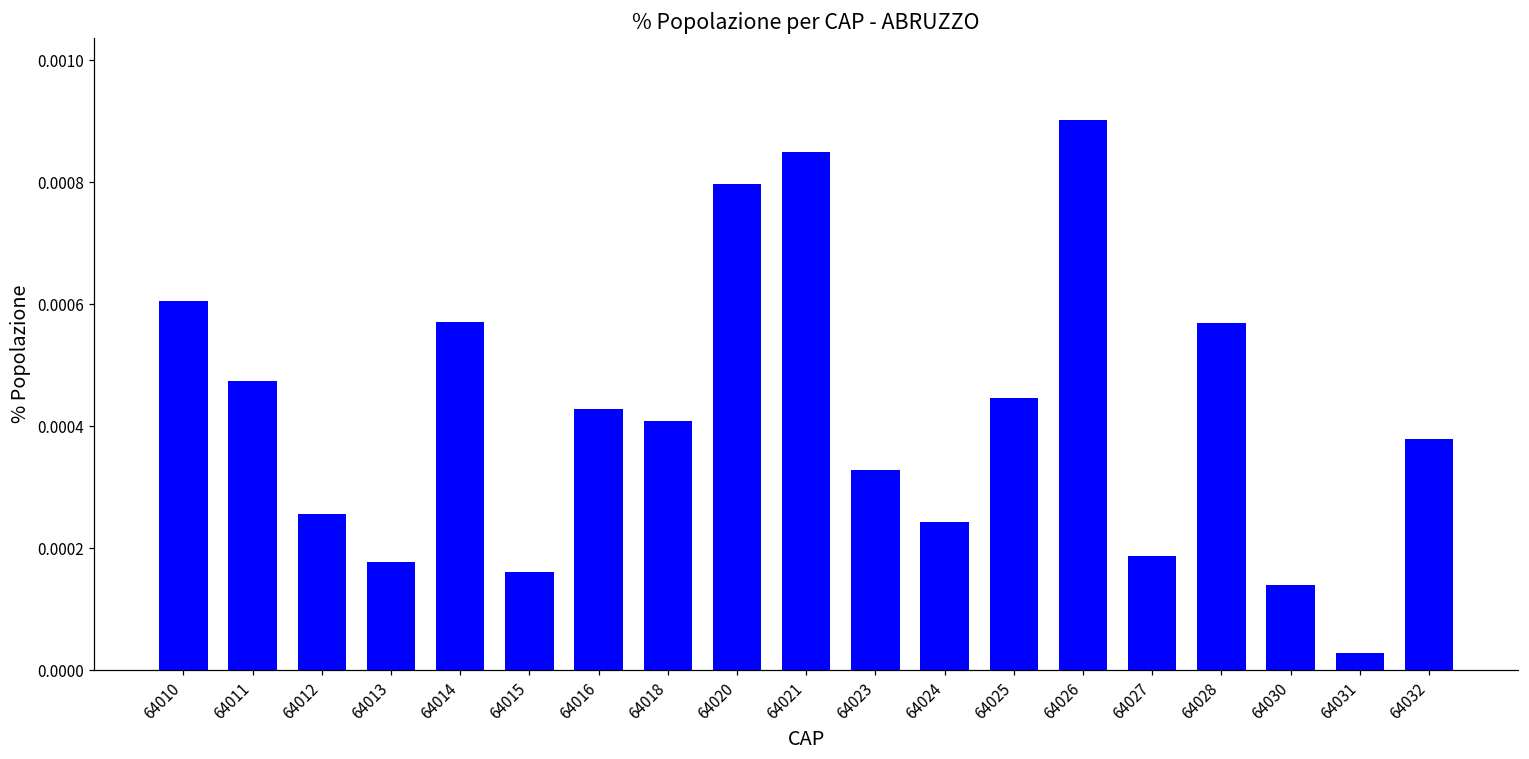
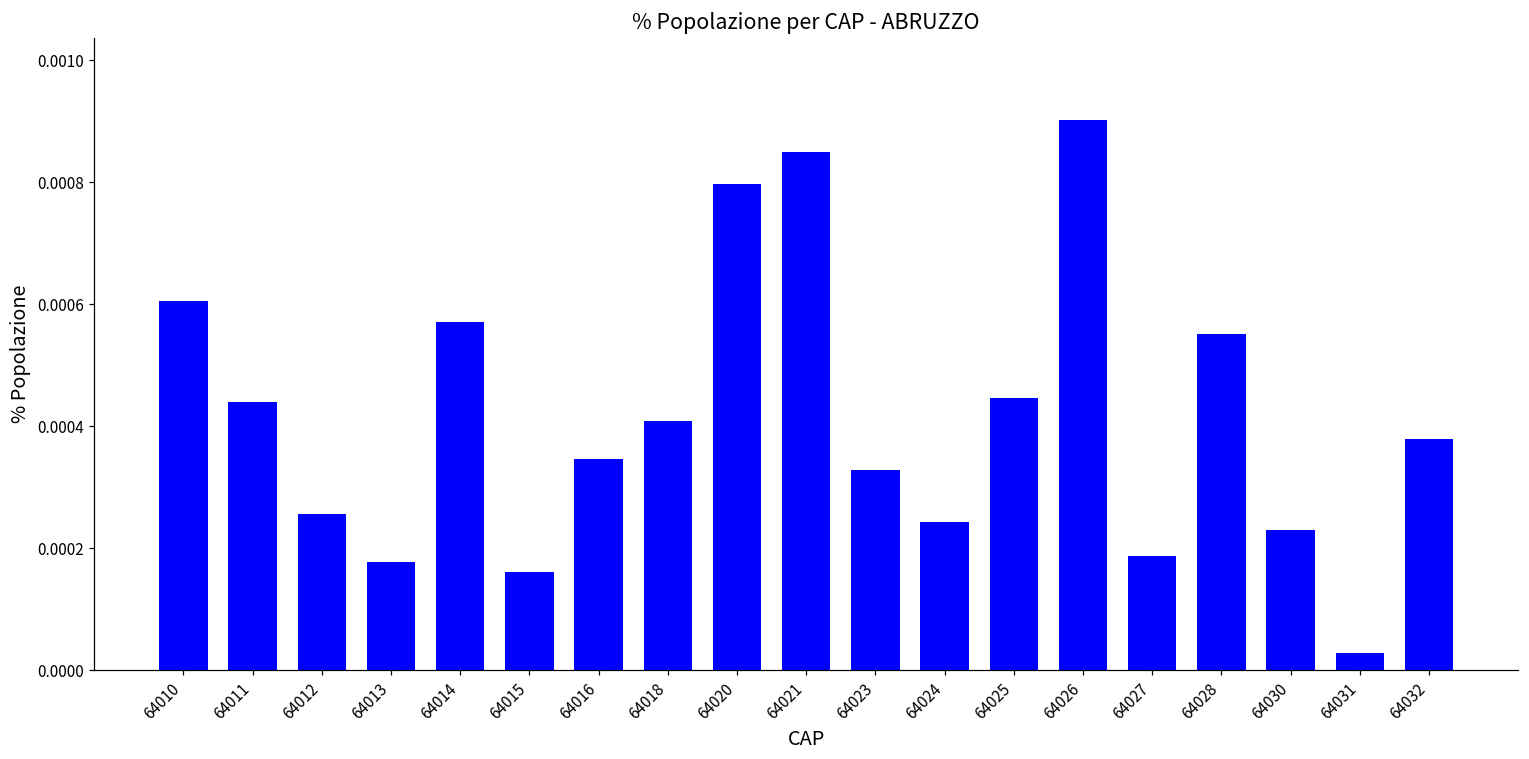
64011: 0.00048 -> 0.00044
64016: 0.00043 -> 0.00035
64028: 0.00057 -> 0.00055
64030: 0.00014 -> 0.00023
